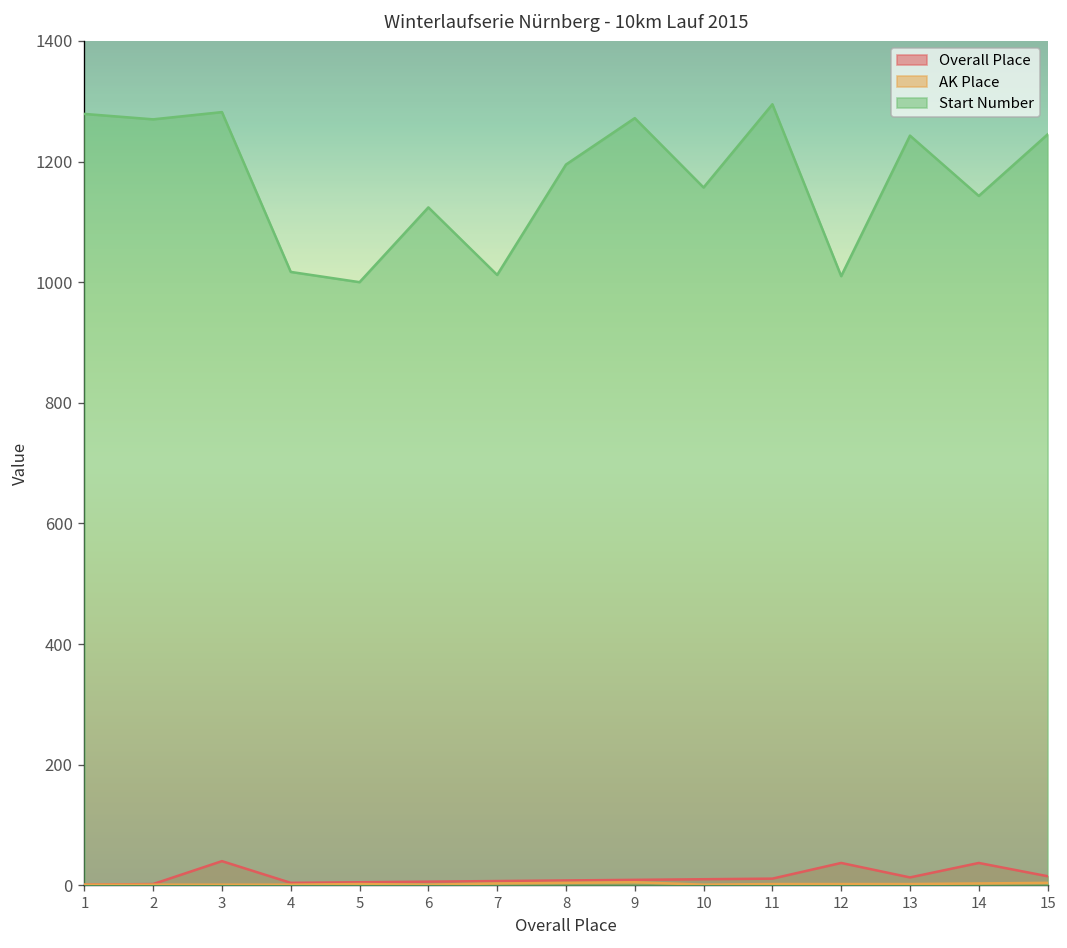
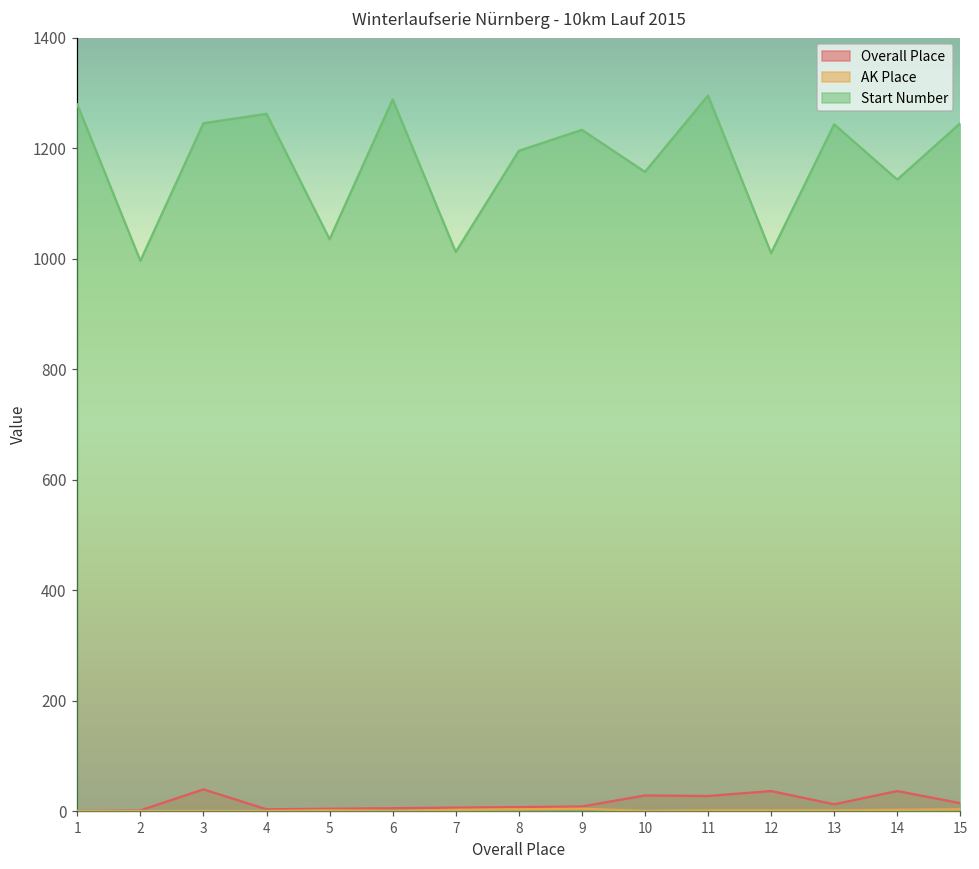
Start Number, 2: 1270 -> 1000
Start Number, 3: 1280 -> 1250
Start Number, 4: 1020 -> 1260
Start Number, 5: 1000 -> 1040
Start Number, 6: 1120 -> 1290
Start Number, 9: 1270 -> 1230
Overall Place, 10: 10 -> 30
Overall Place, 11: 10 -> 30
